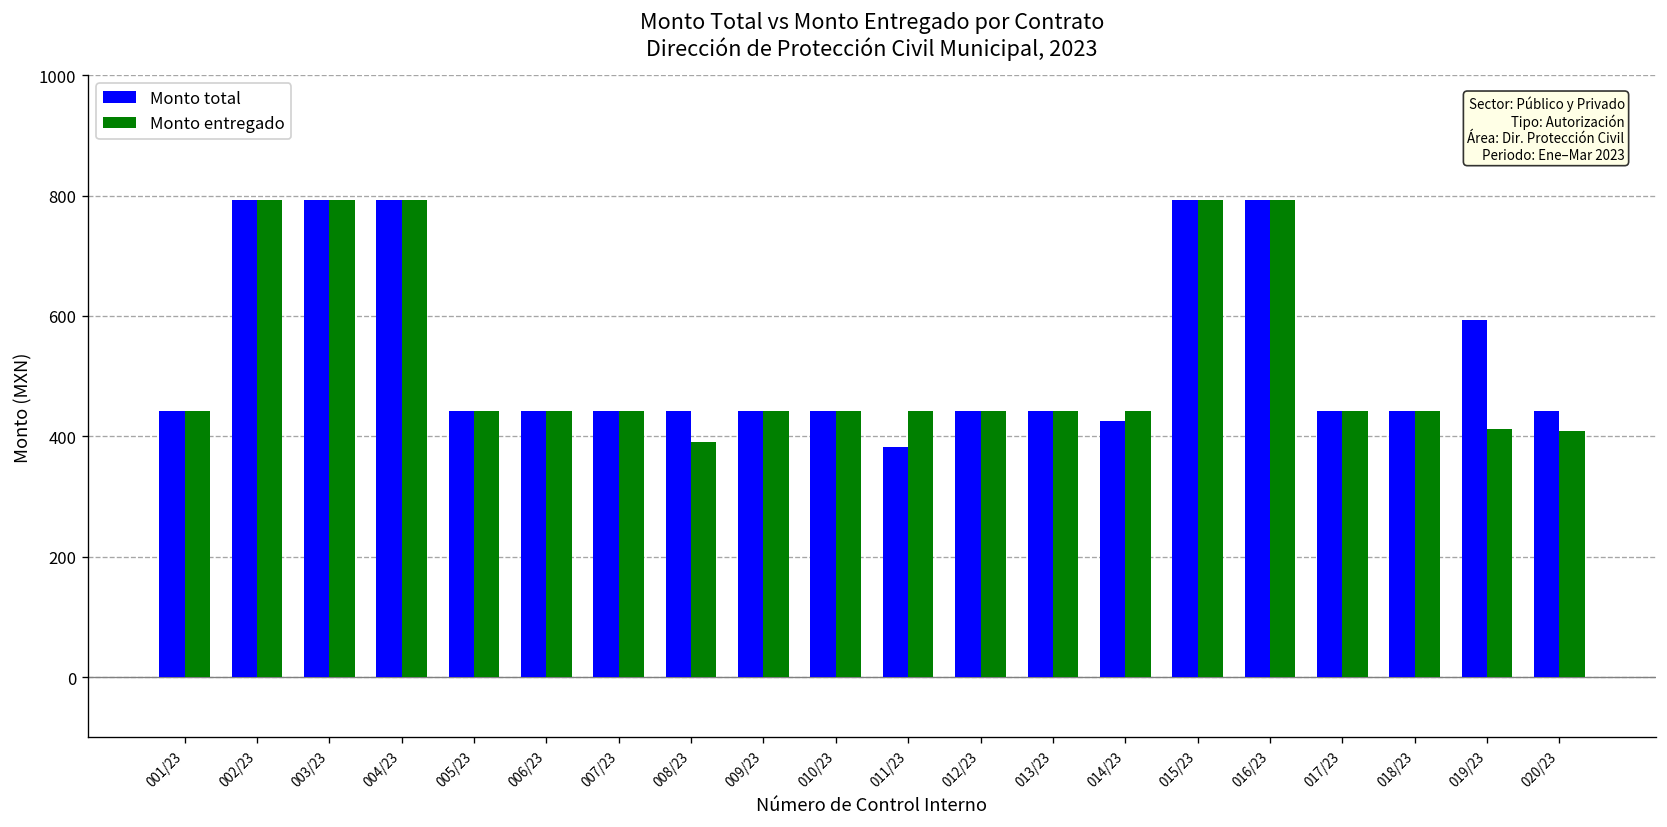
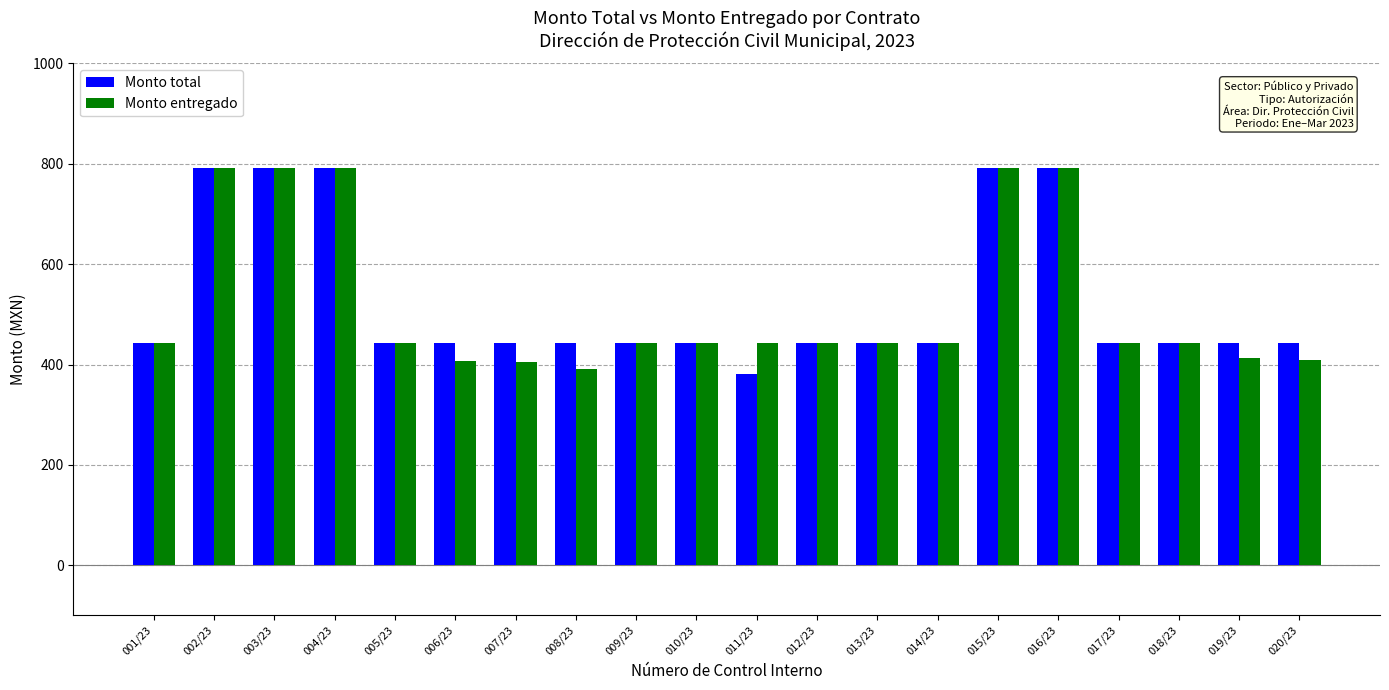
Monto entregado, 006/23: 440 -> 410
Monto entregado, 007/23: 440 -> 410
Monto total, 014/23: 420 -> 440
Monto total, 019/23: 590 -> 440
